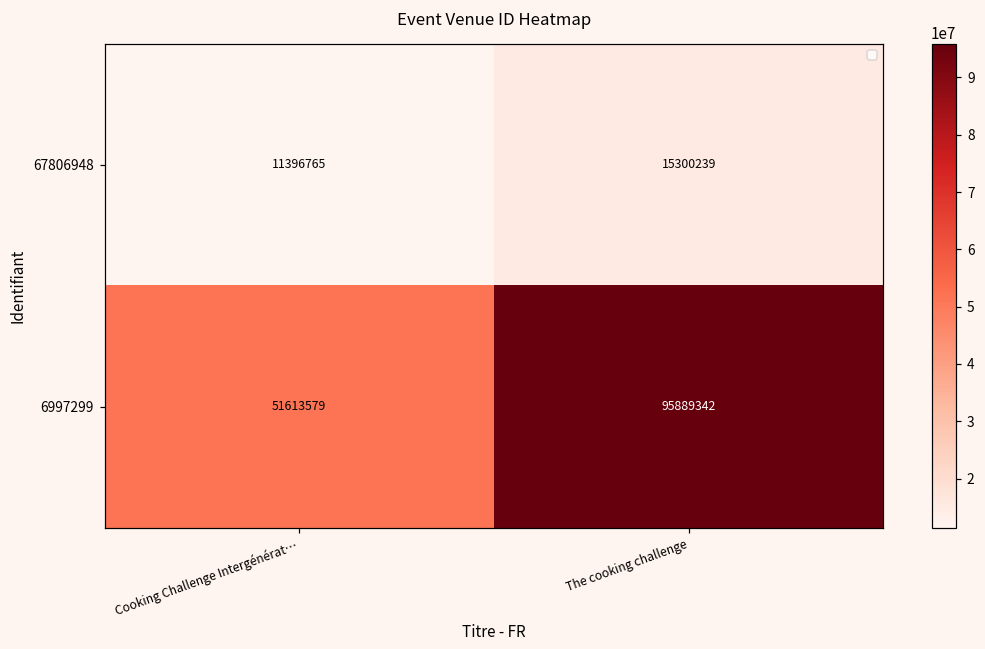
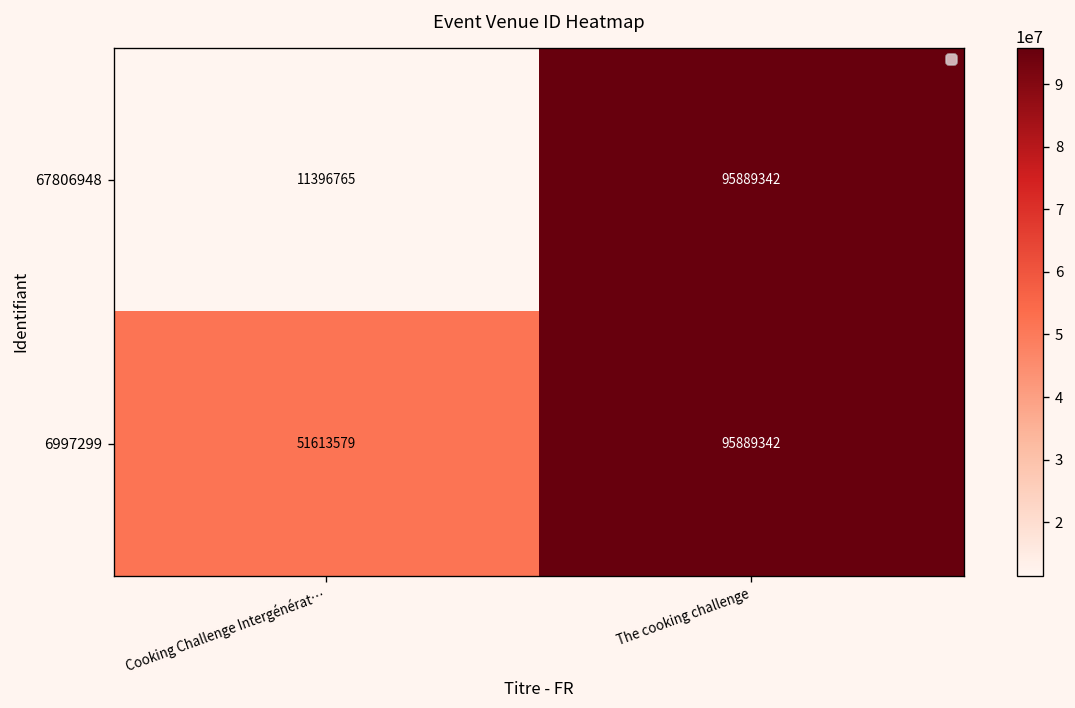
67806948, The cooking challenge: 15300239 -> 95889342
